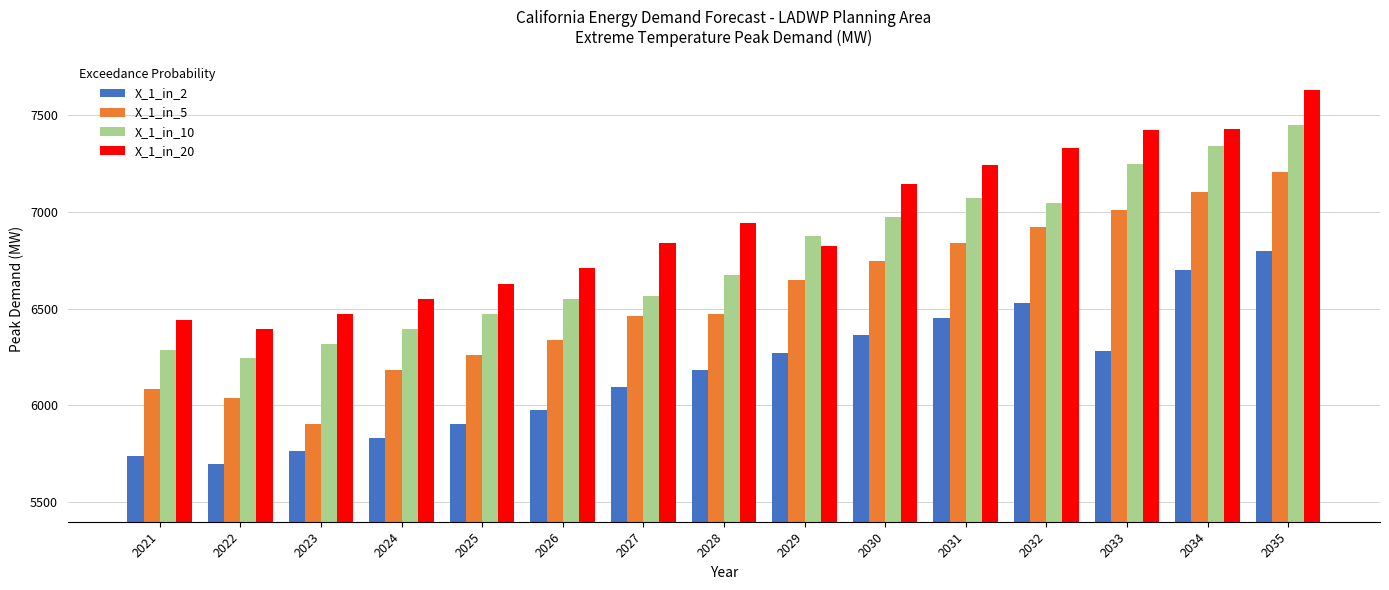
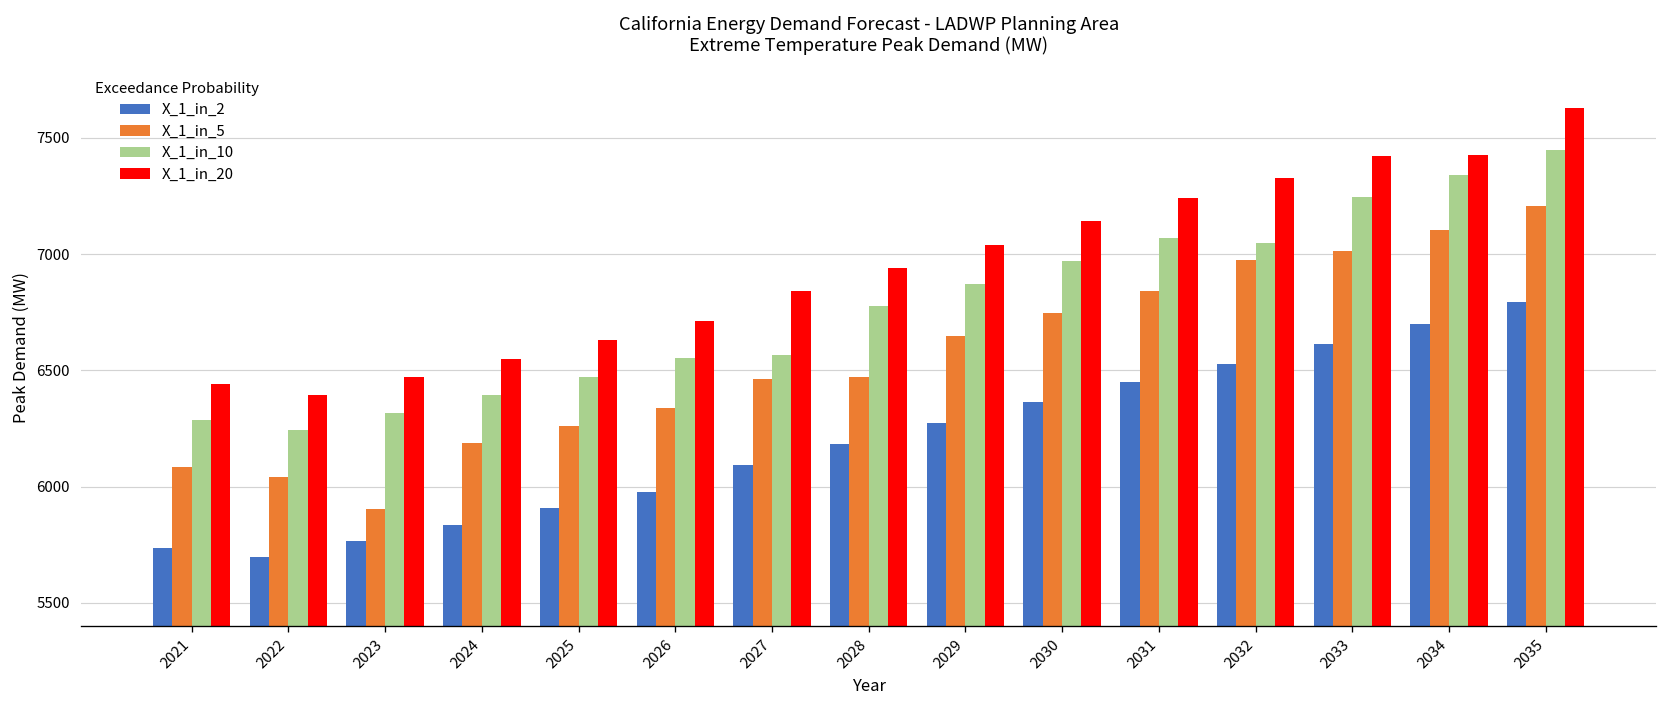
X_1_in_10, 2028: 6670 -> 6780
X_1_in_20, 2029: 6820 -> 7040
X_1_in_5, 2032: 6920 -> 6980
X_1_in_2, 2033: 6280 -> 6610
